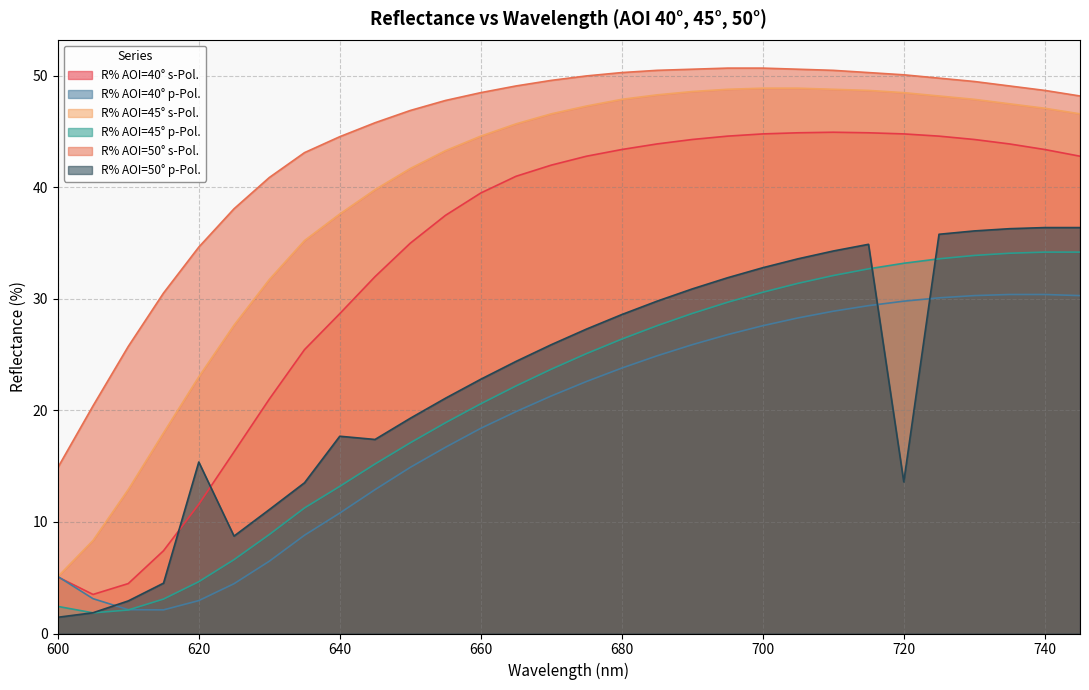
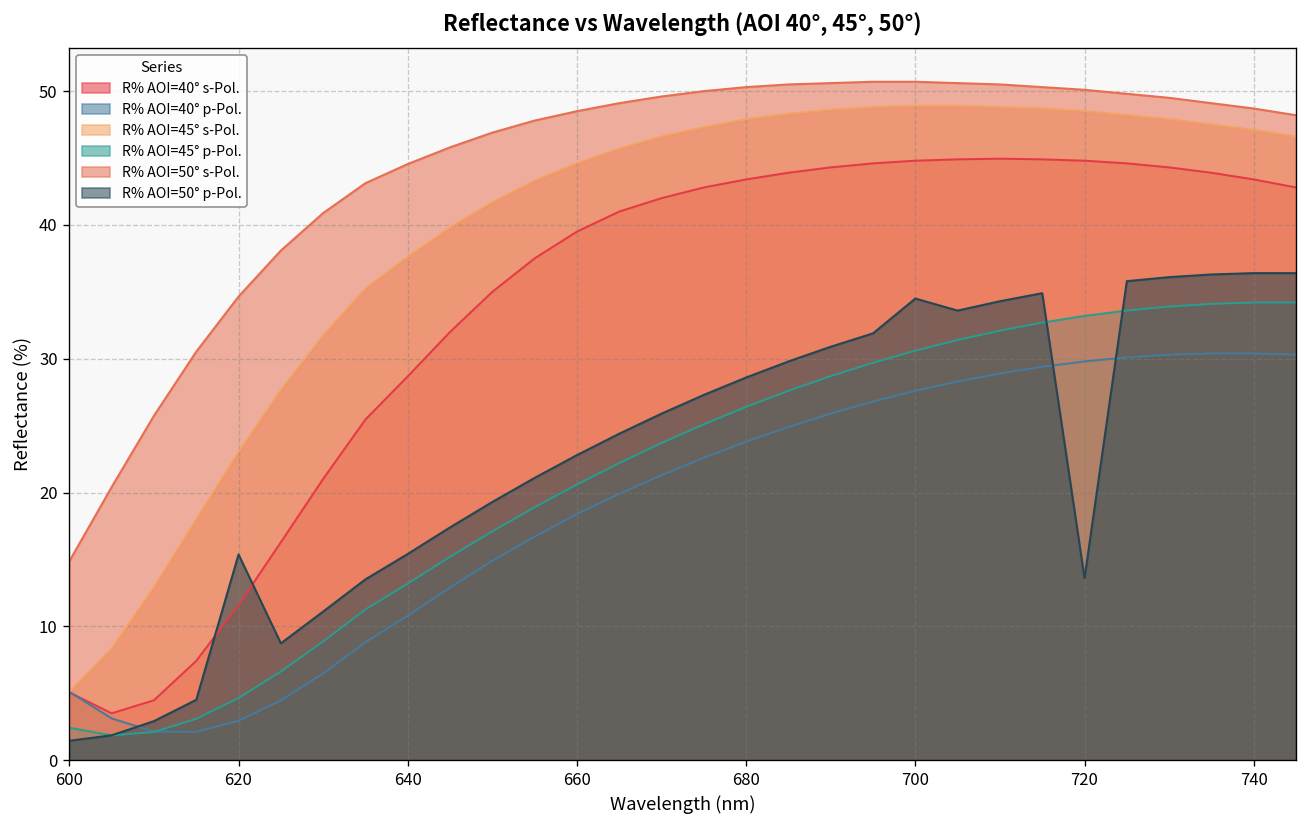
R% AOI=50° p-Pol., 640: 17.7 -> 15.4
R% AOI=50° p-Pol., 700: 32.8 -> 34.5
